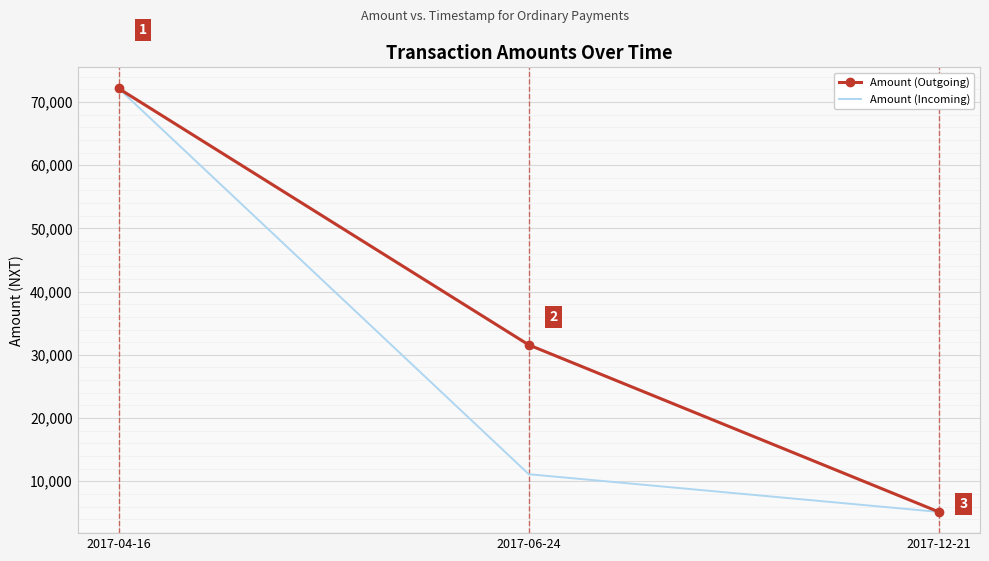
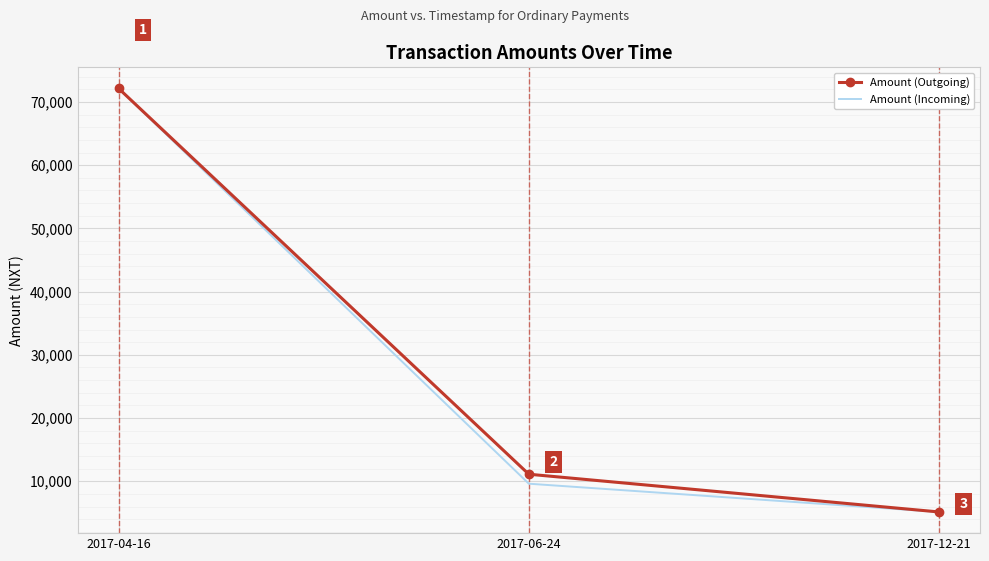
Amount (Outgoing), 2017-06-24: 32,000 -> 11,000
Amount (Incoming), 2017-06-24: 11,000 -> 10,000
